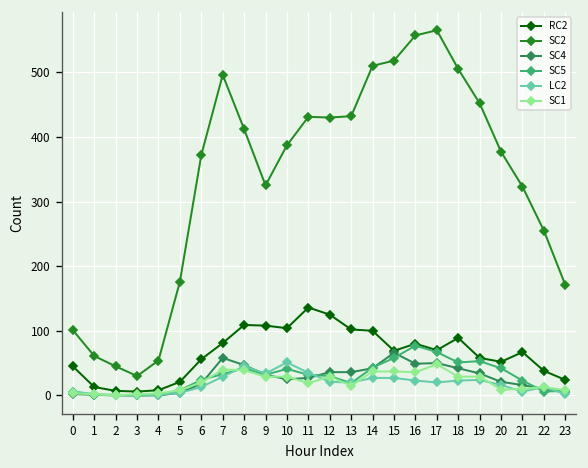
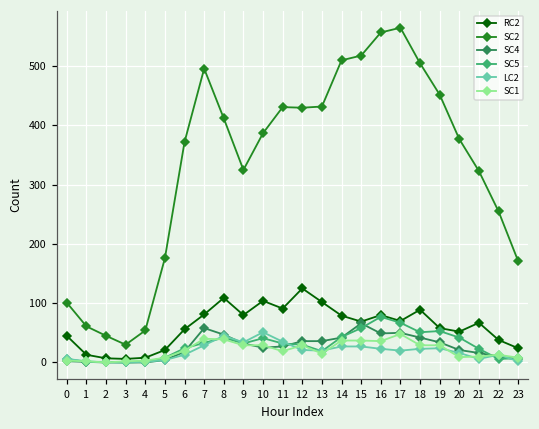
RC2, 9: 110 -> 80
RC2, 11: 140 -> 90
RC2, 14: 100 -> 80
